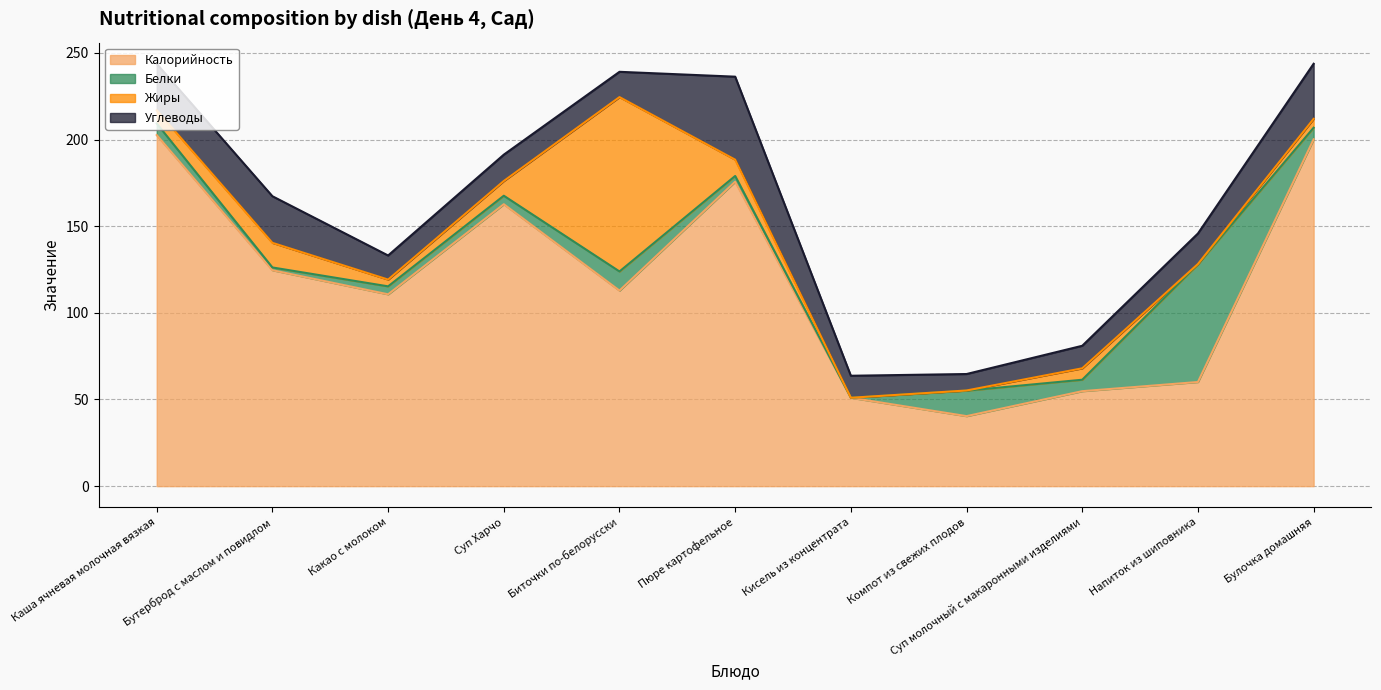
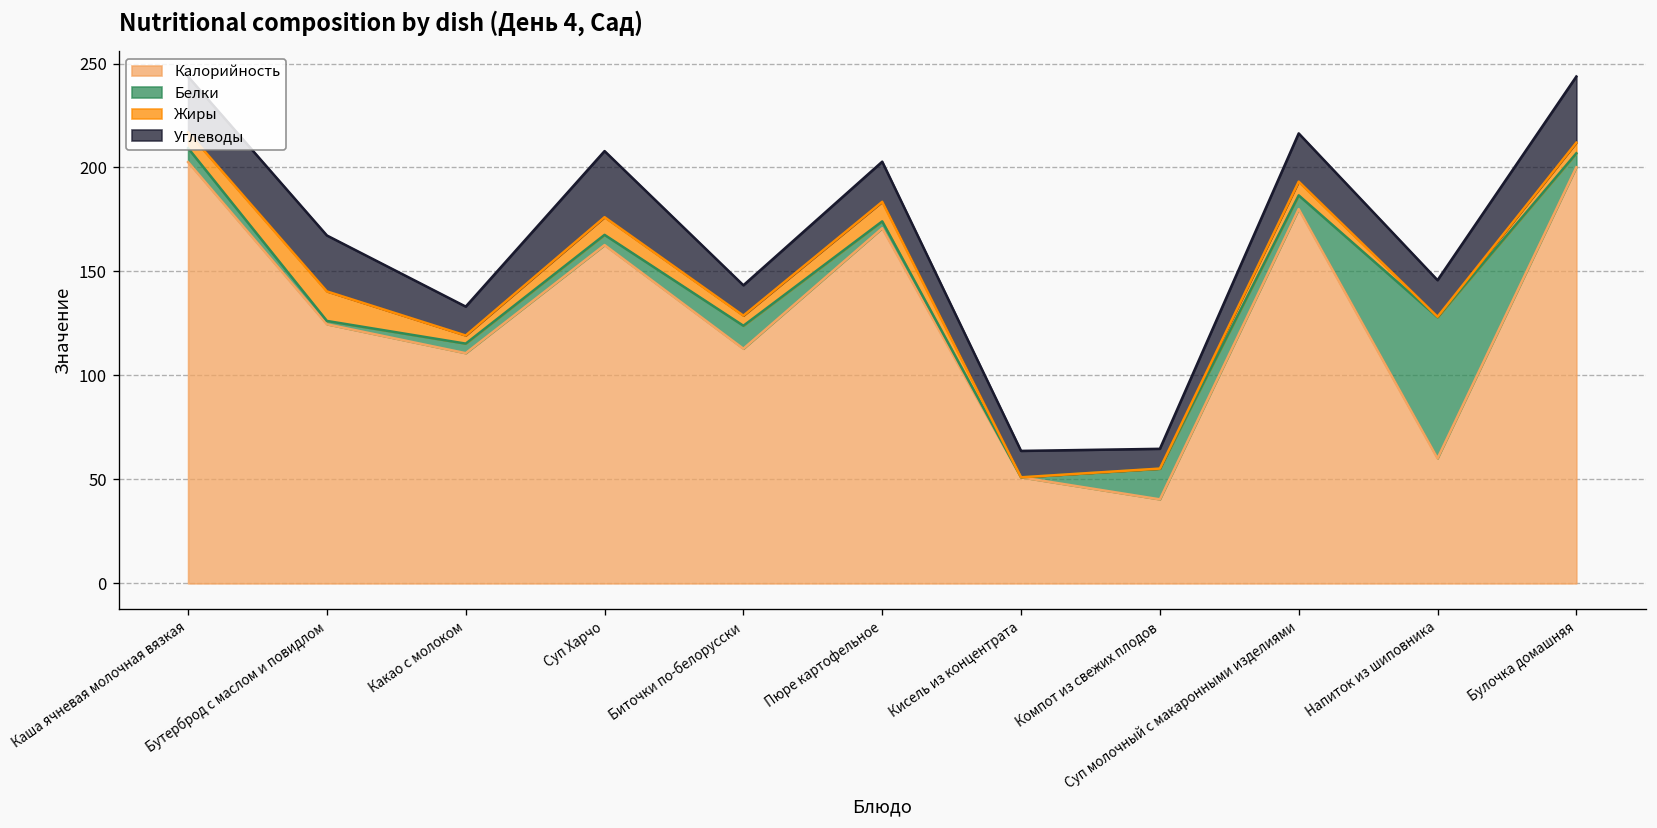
Углеводы, Суп Харчо: 15 -> 32
Жиры, Биточки по-белорусски: 101 -> 5
Калорийность, Пюре картофельное: 176 -> 171
Углеводы, Пюре картофельное: 48 -> 19
Калорийность, Суп молочный с макаронными изделиями: 55 -> 180
Углеводы, Суп молочный с макаронными изделиями: 13 -> 23
